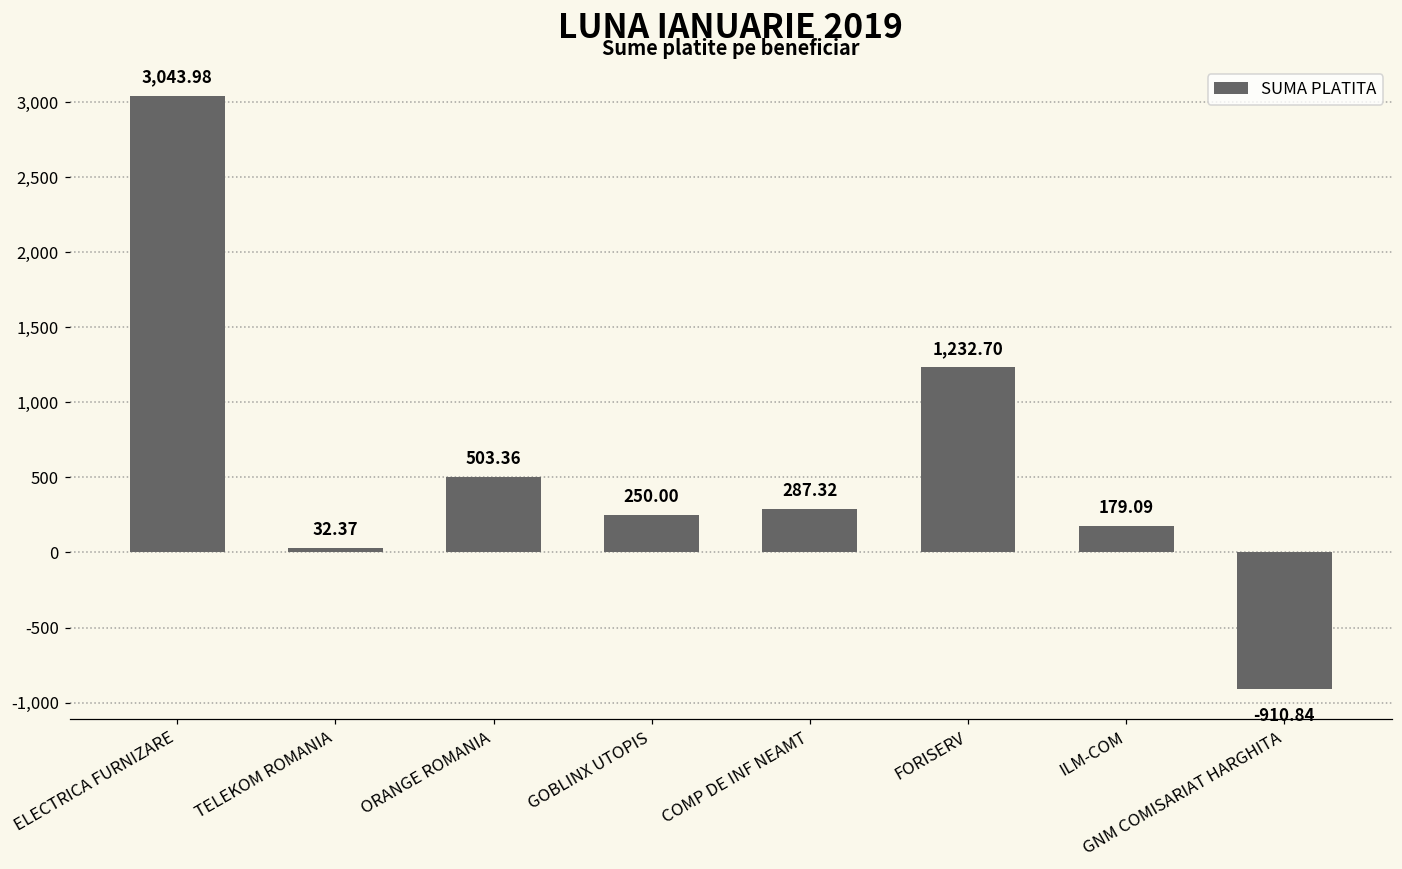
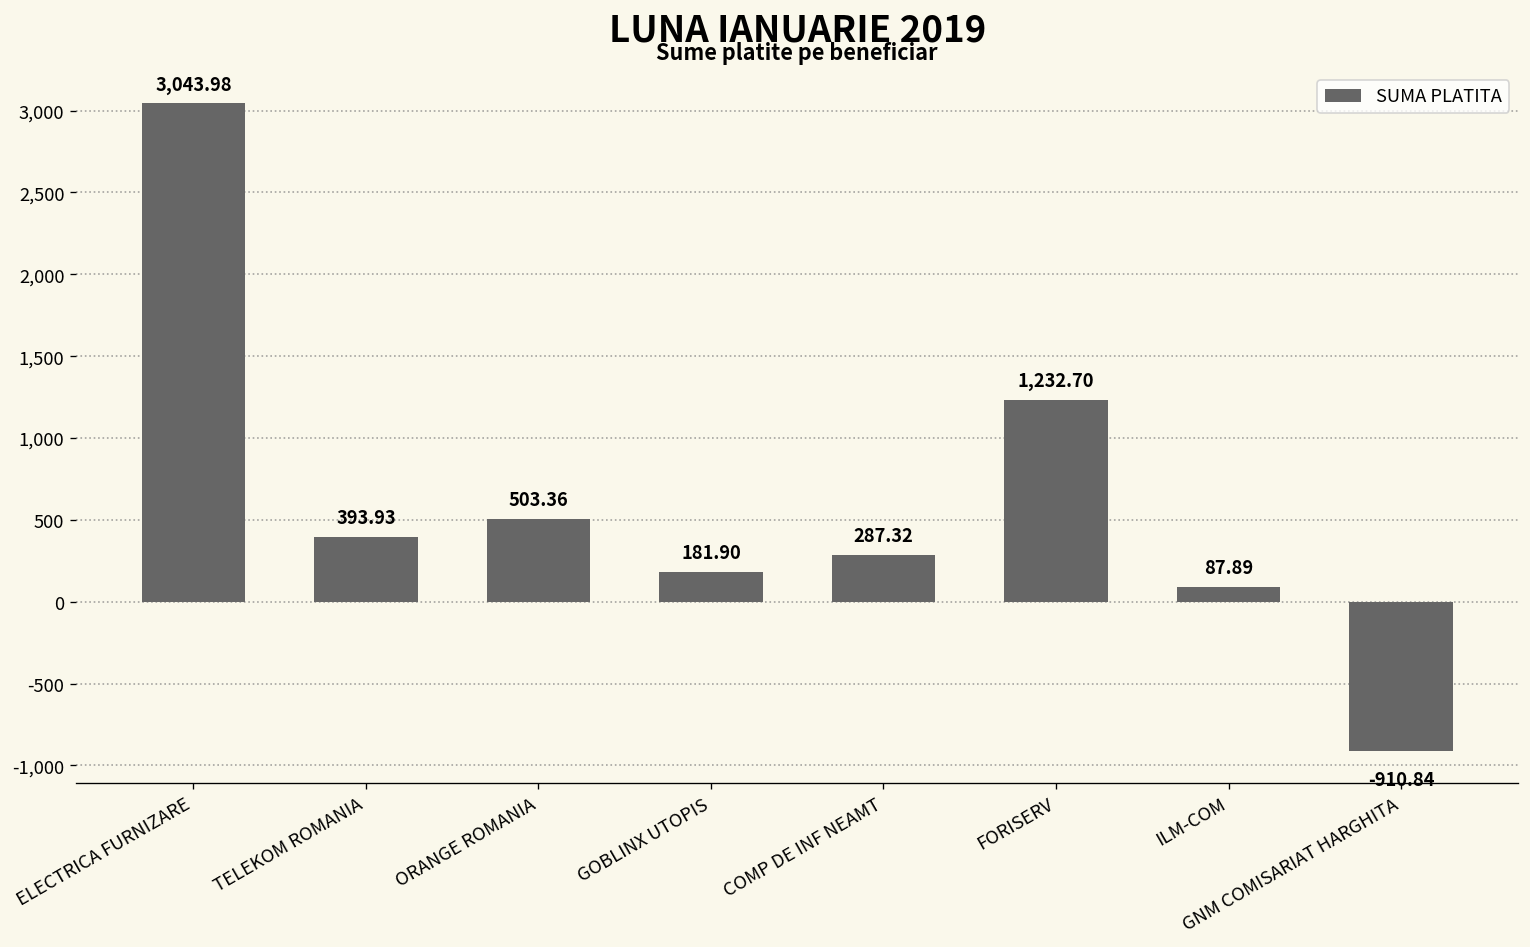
TELEKOM ROMANIA: 32.37 -> 393.93
GOBLINX UTOPIS: 250.00 -> 181.90
ILM-COM: 179.09 -> 87.89
